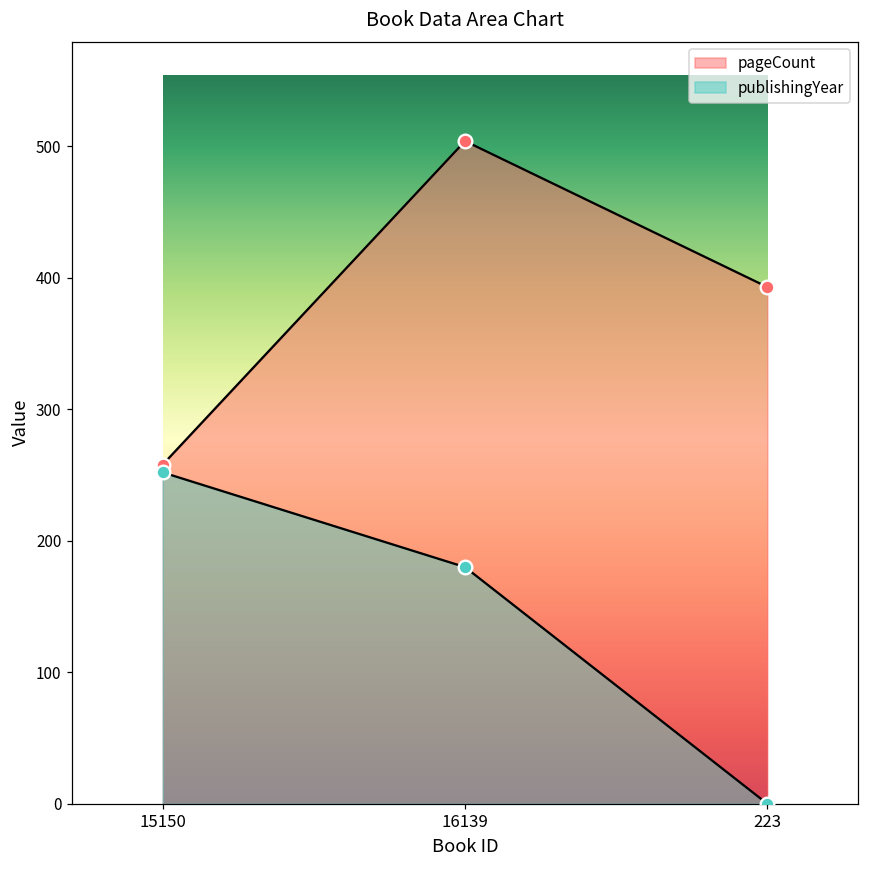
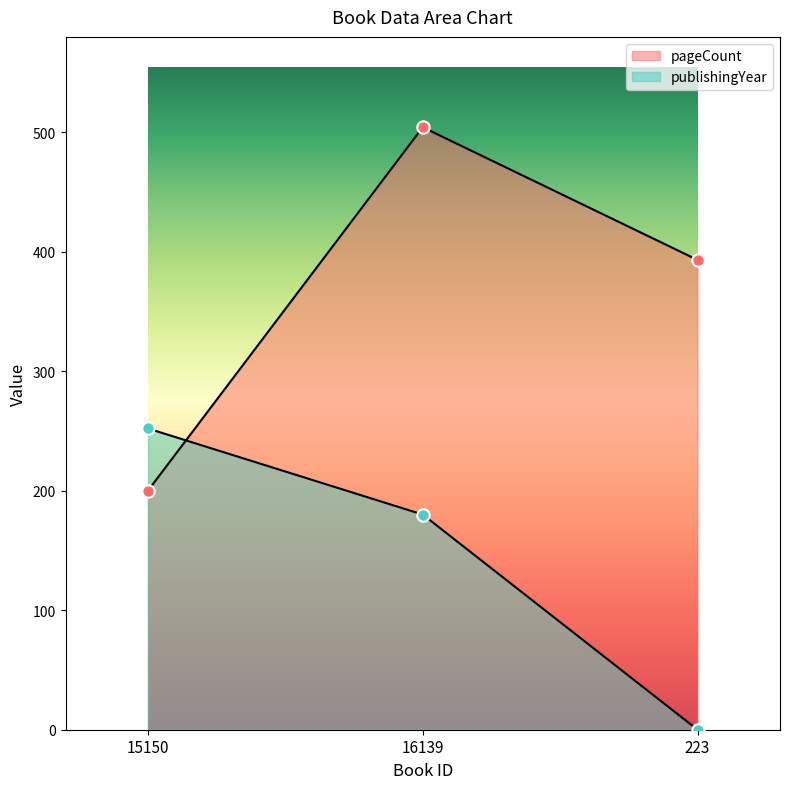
pageCount, 15150: 258 -> 200
